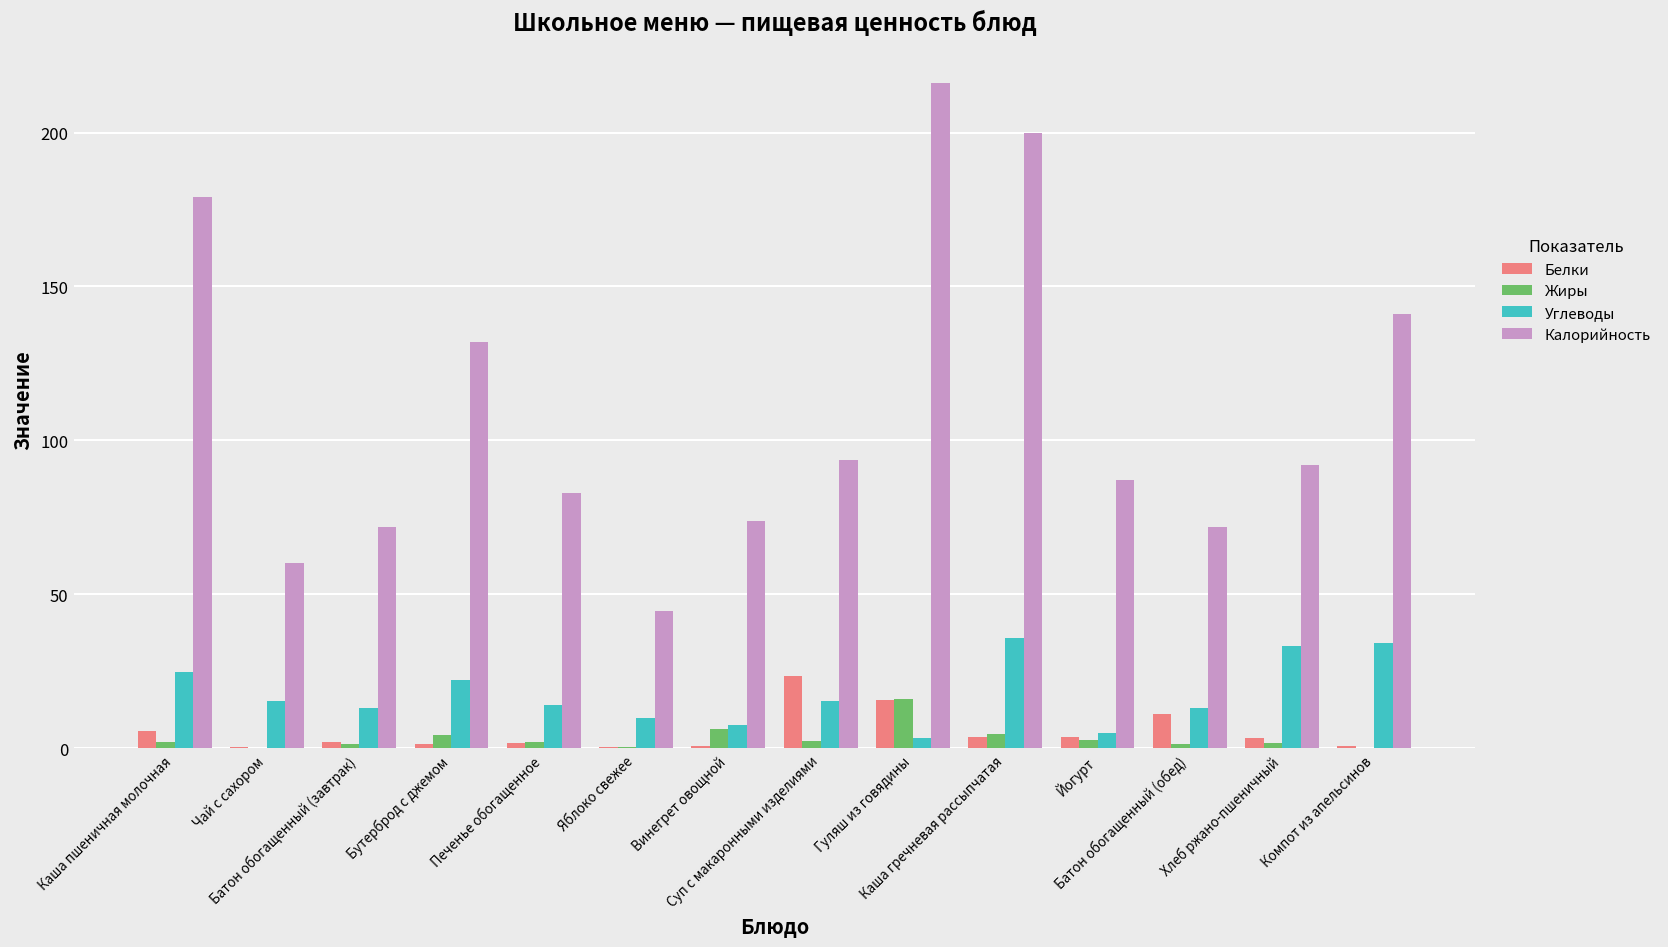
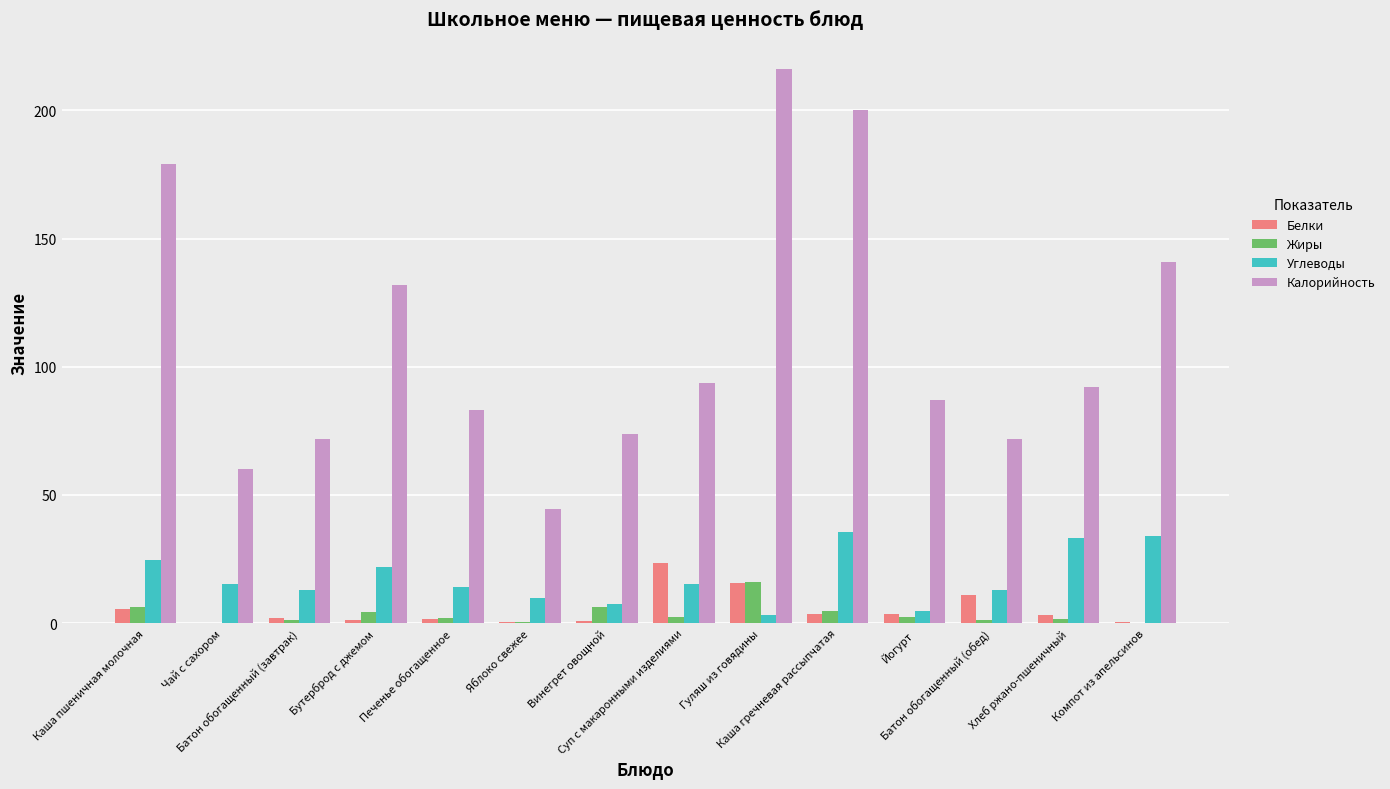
Жиры, Каша пшеничная молочная: 2 -> 6
